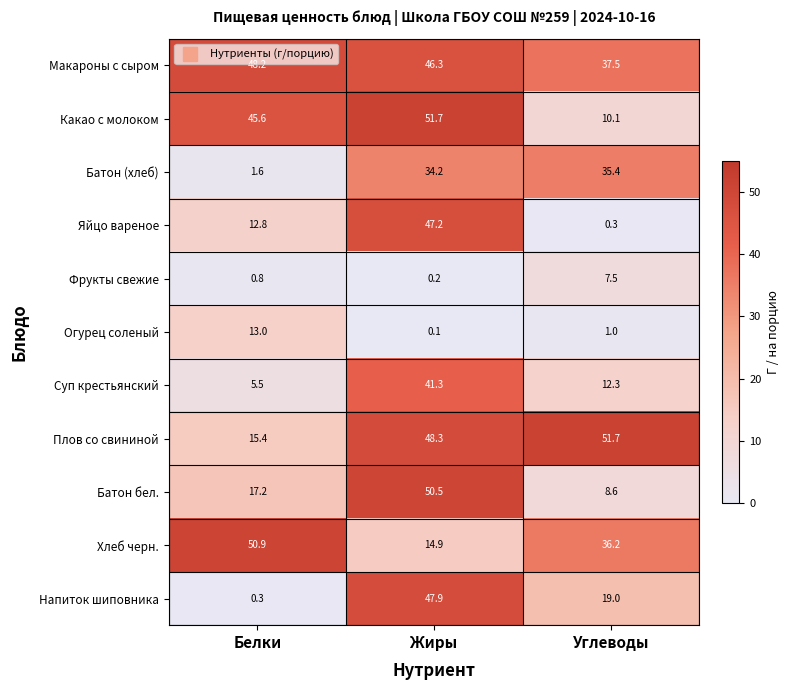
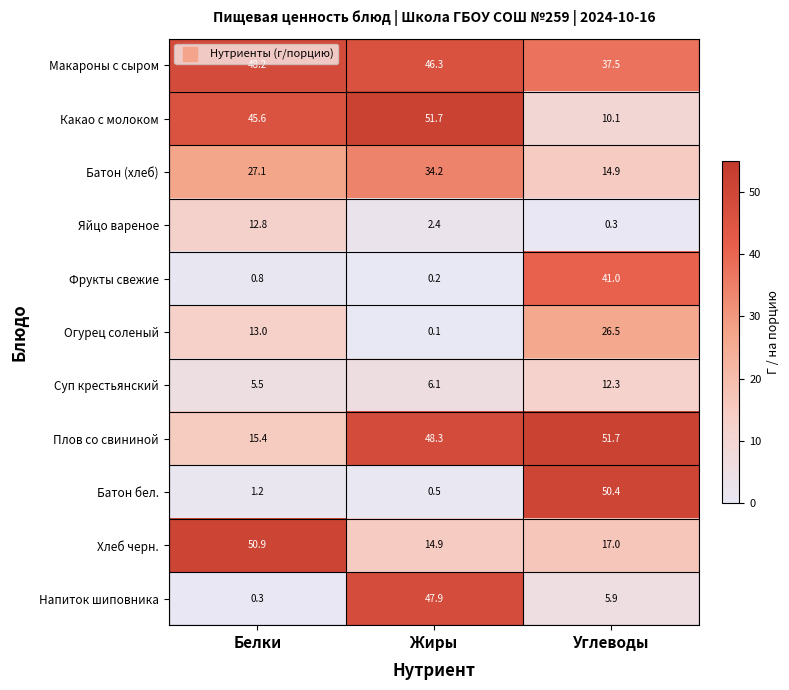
Батон (хлеб), Белки: 1.6 -> 27.1
Батон (хлеб), Углеводы: 35.4 -> 14.9
Яйцо вареное, Жиры: 47.2 -> 2.4
Фрукты свежие, Углеводы: 7.5 -> 41.0
Огурец соленый, Углеводы: 1.0 -> 26.5
Суп крестьянский, Жиры: 41.3 -> 6.1
Батон бел., Белки: 17.2 -> 1.2
Батон бел., Жиры: 50.5 -> 0.5
Батон бел., Углеводы: 8.6 -> 50.4
Хлеб черн., Углеводы: 36.2 -> 17.0
Напиток шиповника, Углеводы: 19.0 -> 5.9
